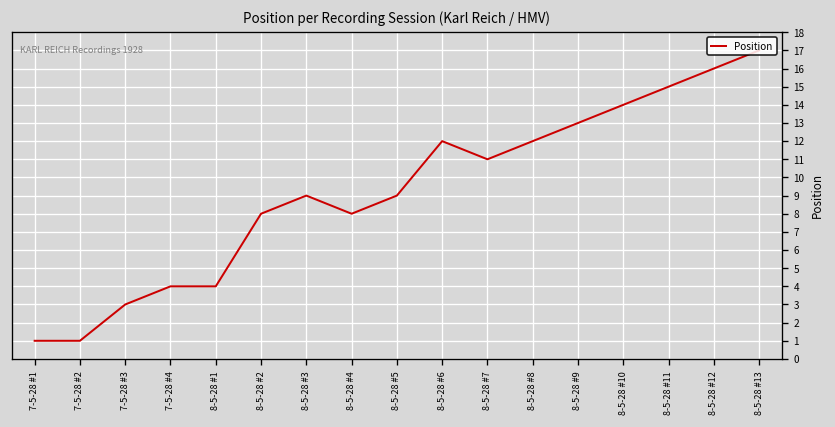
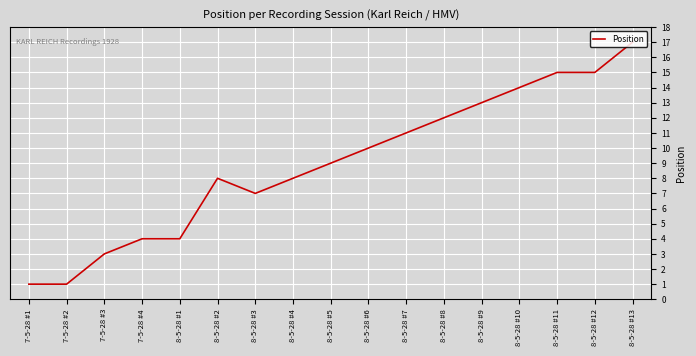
8-5-28 #3: 9 -> 7
8-5-28 #6: 12 -> 10
8-5-28 #12: 16 -> 15
